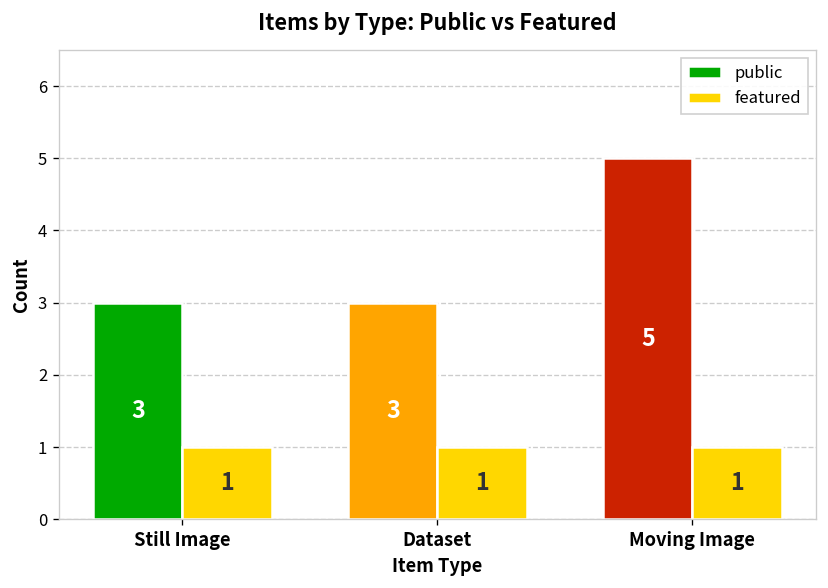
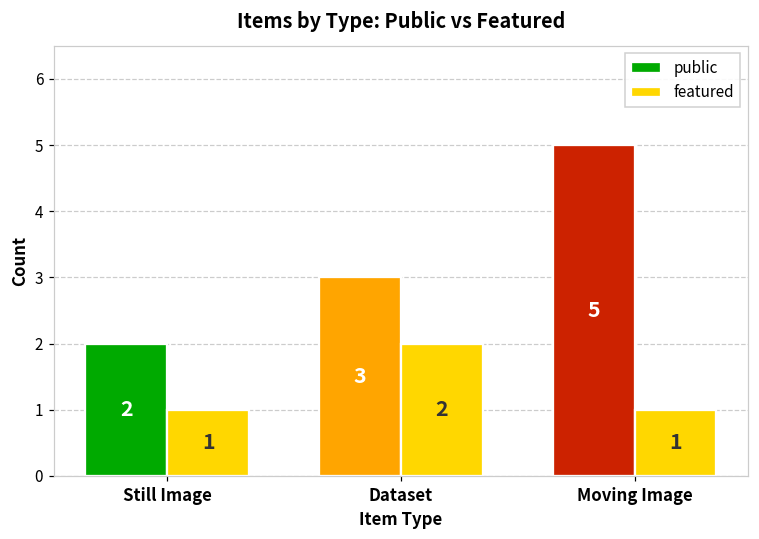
public, Still Image: 3 -> 2
featured, Dataset: 1 -> 2
